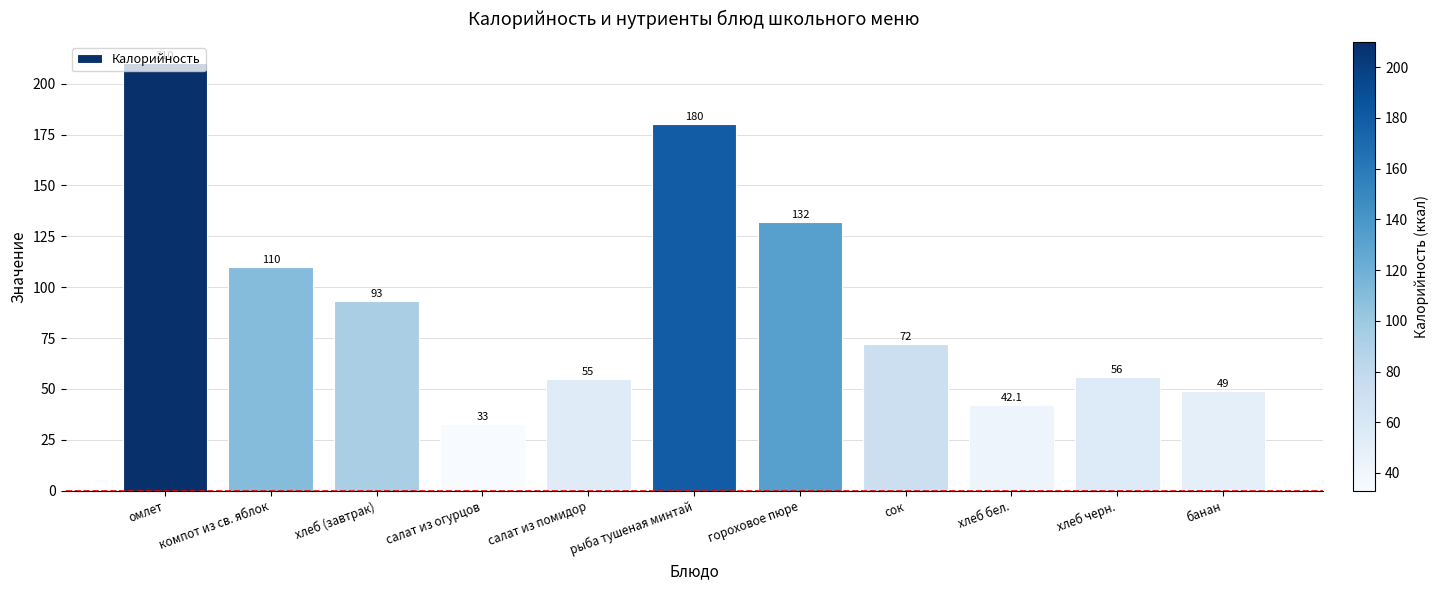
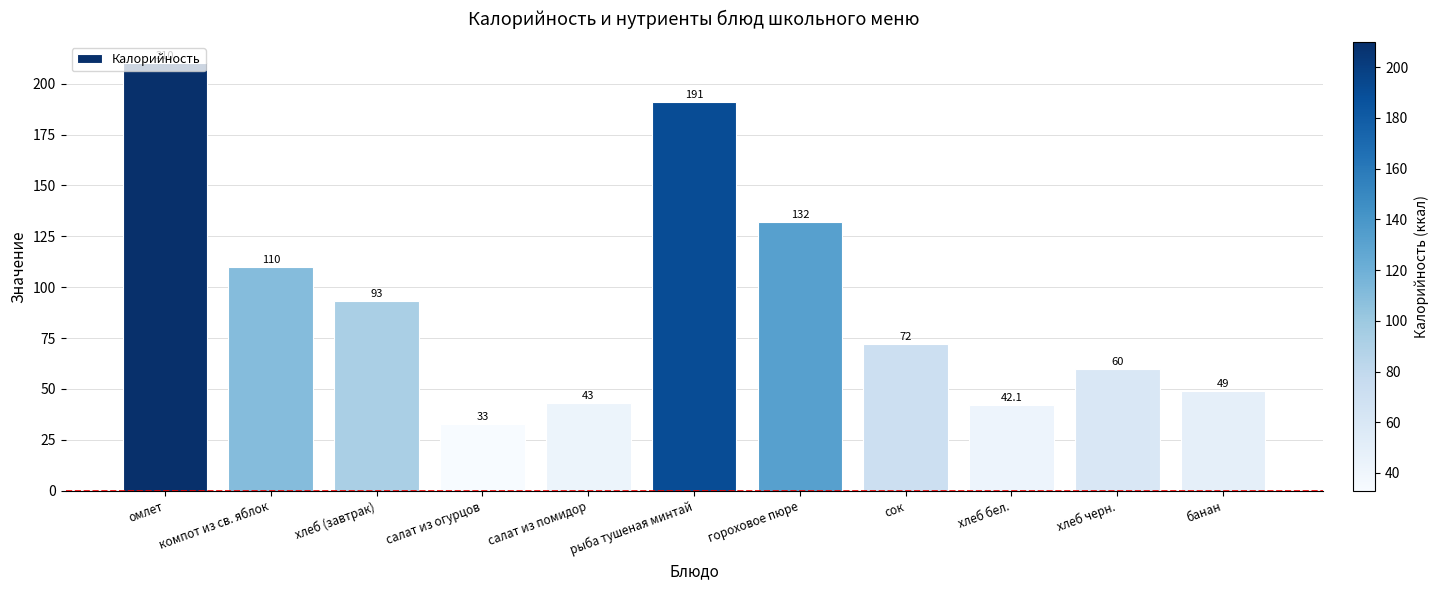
салат из помидор: 55 -> 43
рыба тушеная минтай: 180 -> 191
хлеб черн.: 56 -> 60
